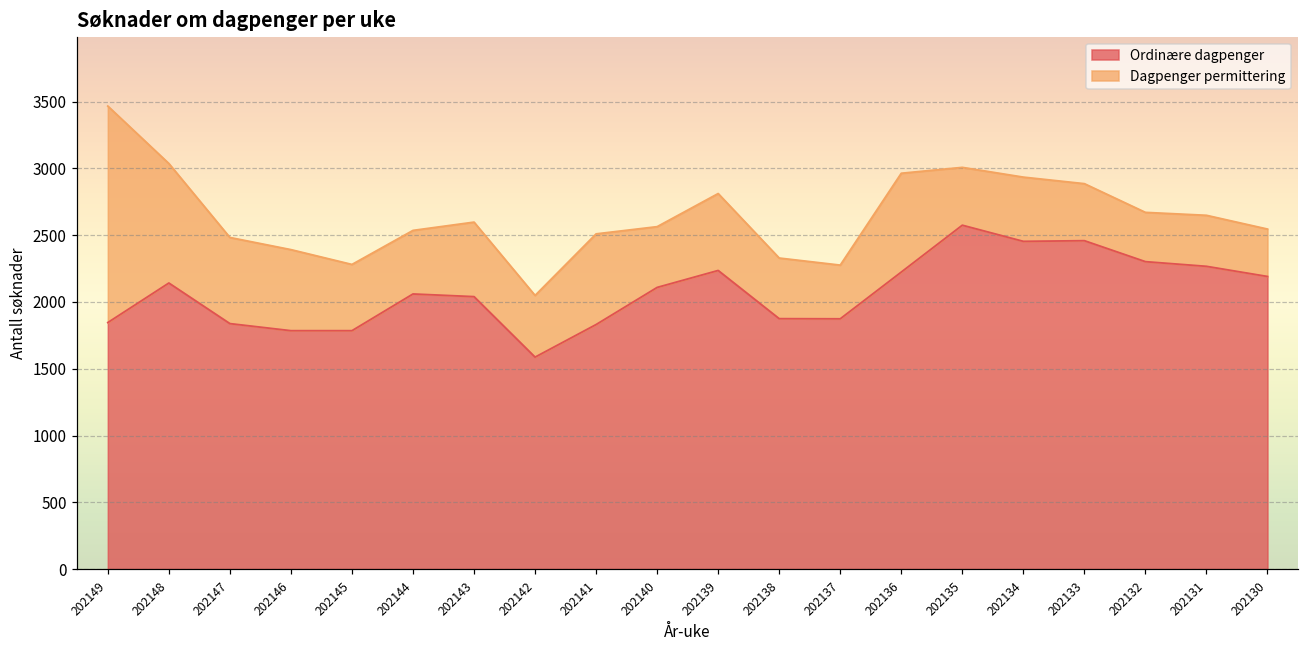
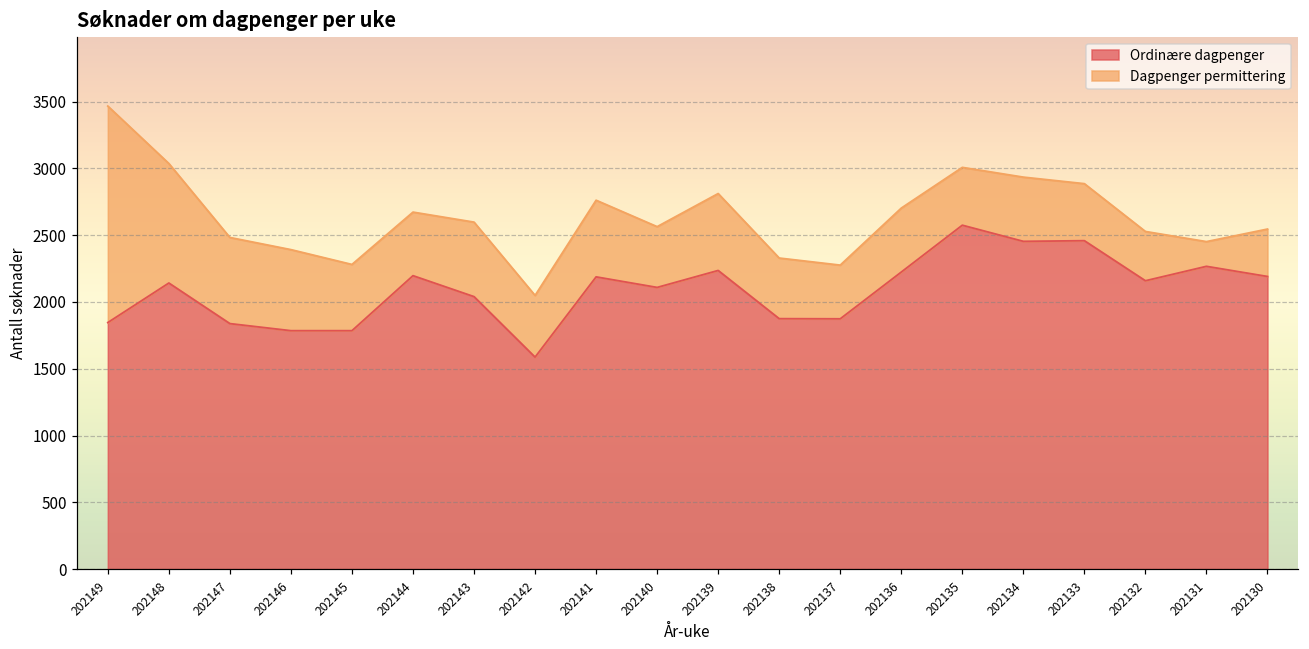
Ordinære dagpenger, 202144: 2060 -> 2200
Ordinære dagpenger, 202141: 1830 -> 2190
Dagpenger permittering, 202141: 680 -> 570
Dagpenger permittering, 202136: 740 -> 480
Ordinære dagpenger, 202132: 2300 -> 2160
Dagpenger permittering, 202131: 380 -> 190
